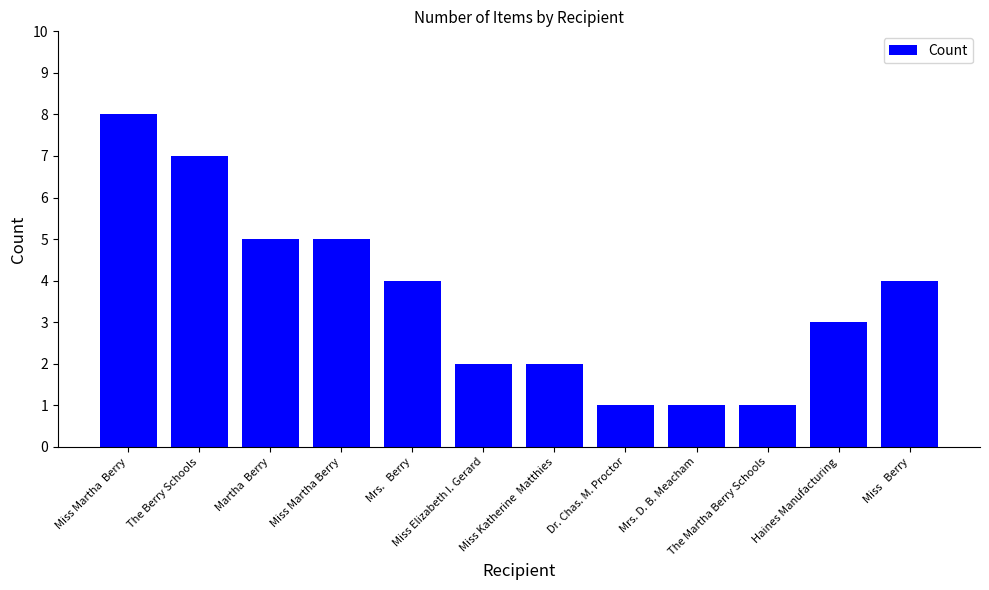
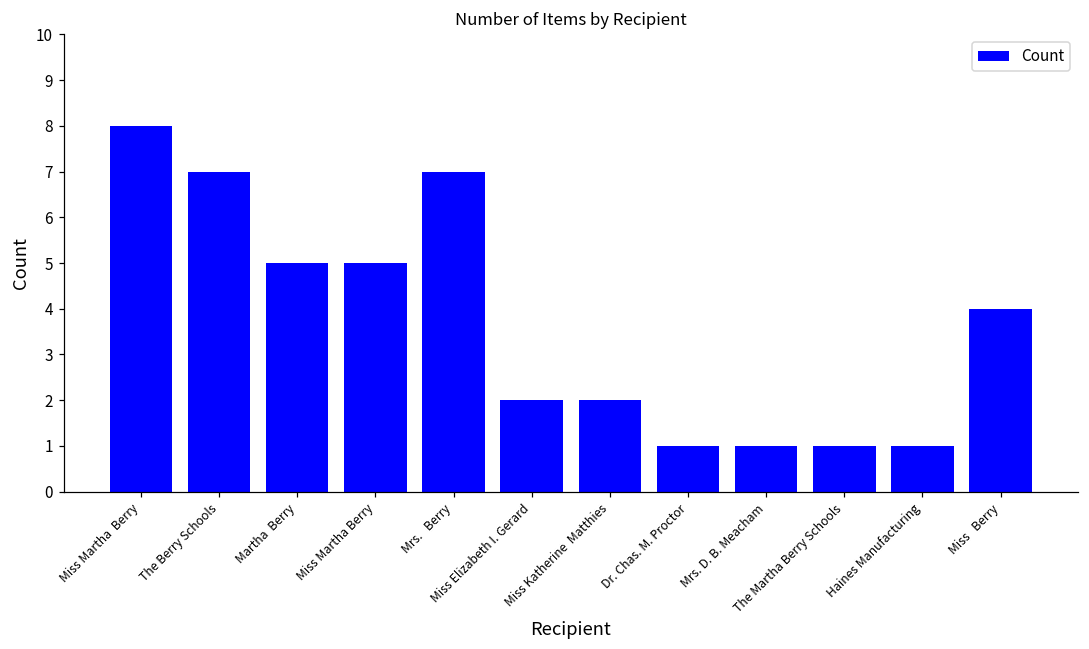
Mrs. Berry: 4 -> 7
Haines Manufacturing: 3 -> 1
